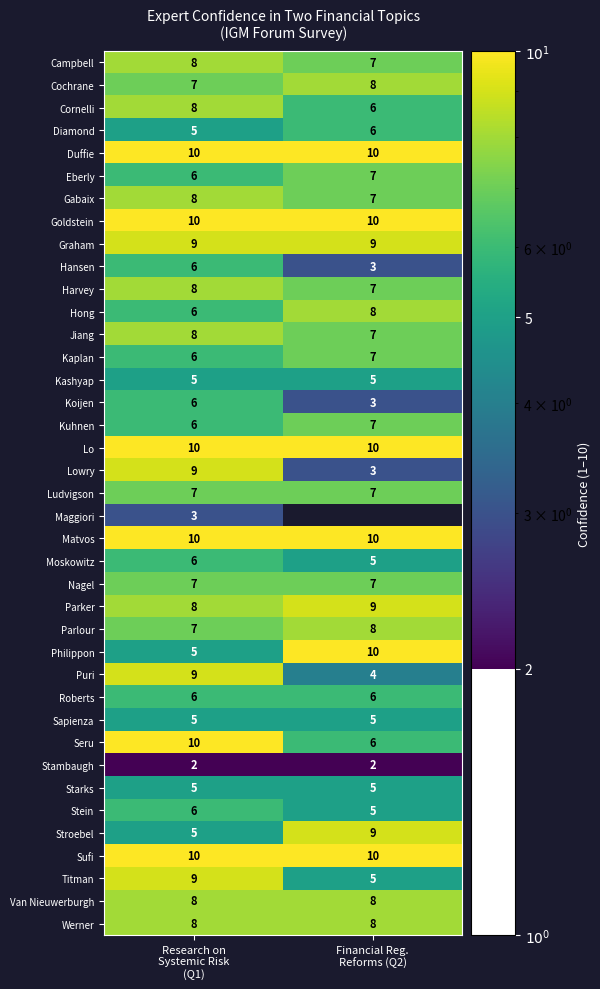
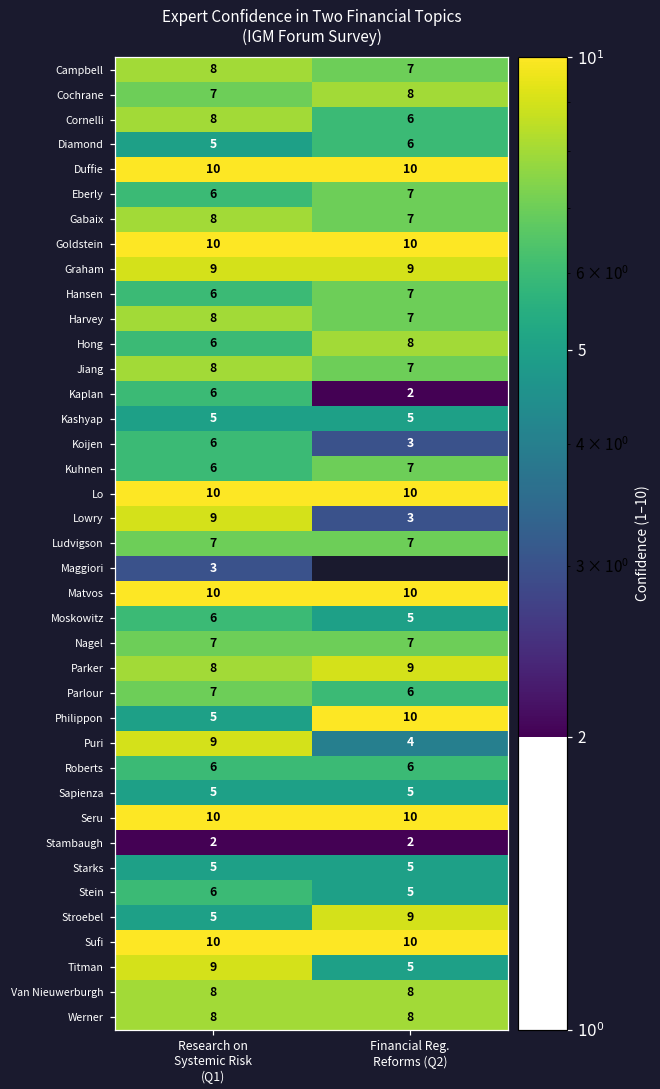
Hansen, Financial Reg. Reforms (Q2): 3 -> 7
Kaplan, Financial Reg. Reforms (Q2): 7 -> 2
Parlour, Financial Reg. Reforms (Q2): 8 -> 6
Seru, Financial Reg. Reforms (Q2): 6 -> 10
